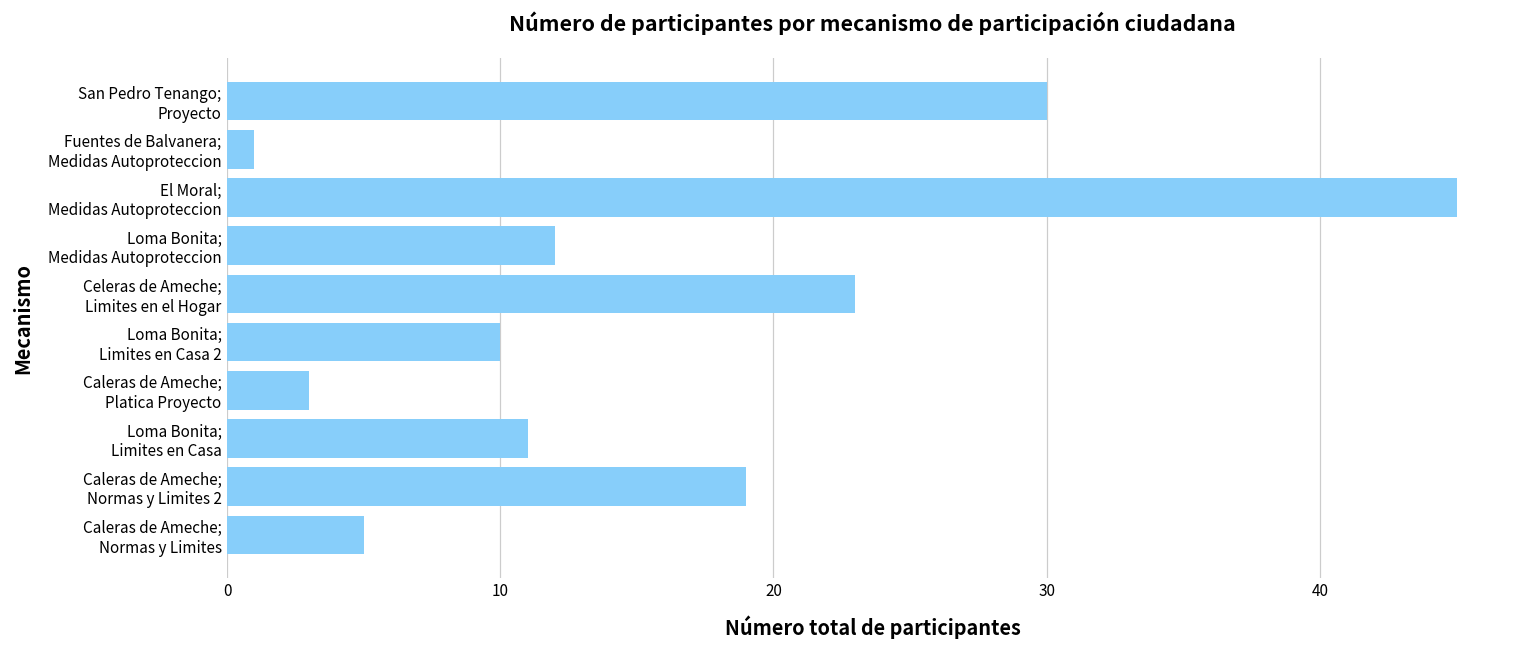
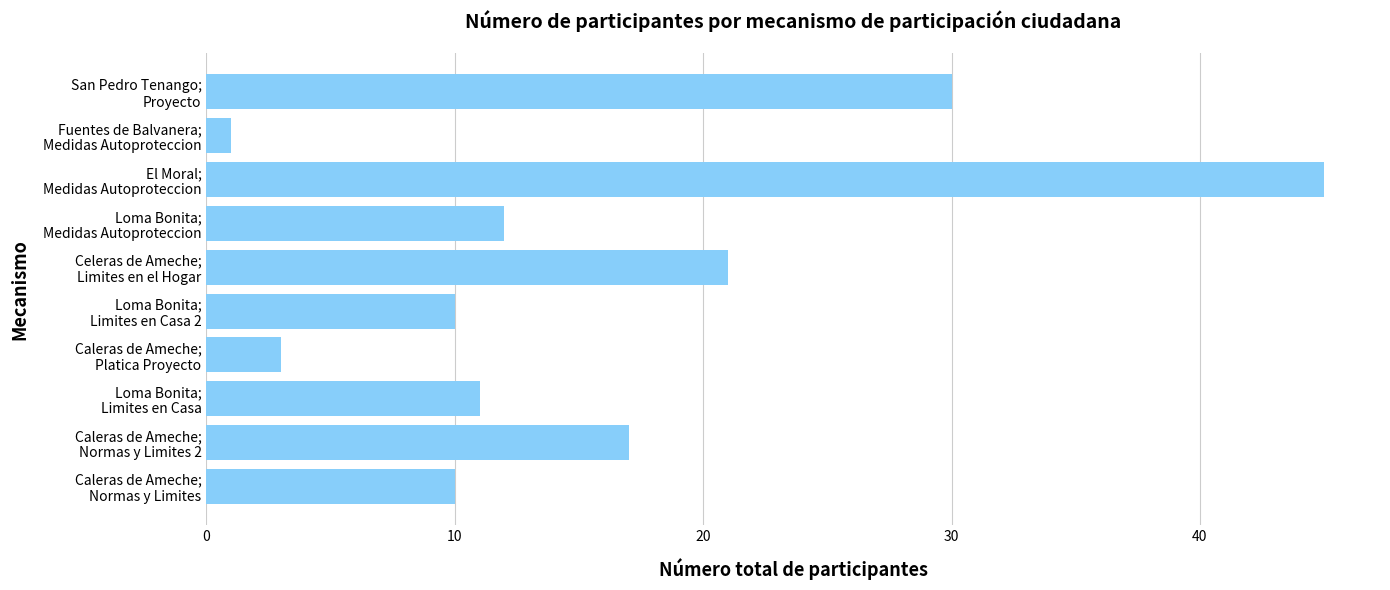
Celeras de Ameche; Limites en el Hogar: 23 -> 21
Caleras de Ameche; Normas y Limites 2: 19 -> 17
Caleras de Ameche; Normas y Limites: 5 -> 10
